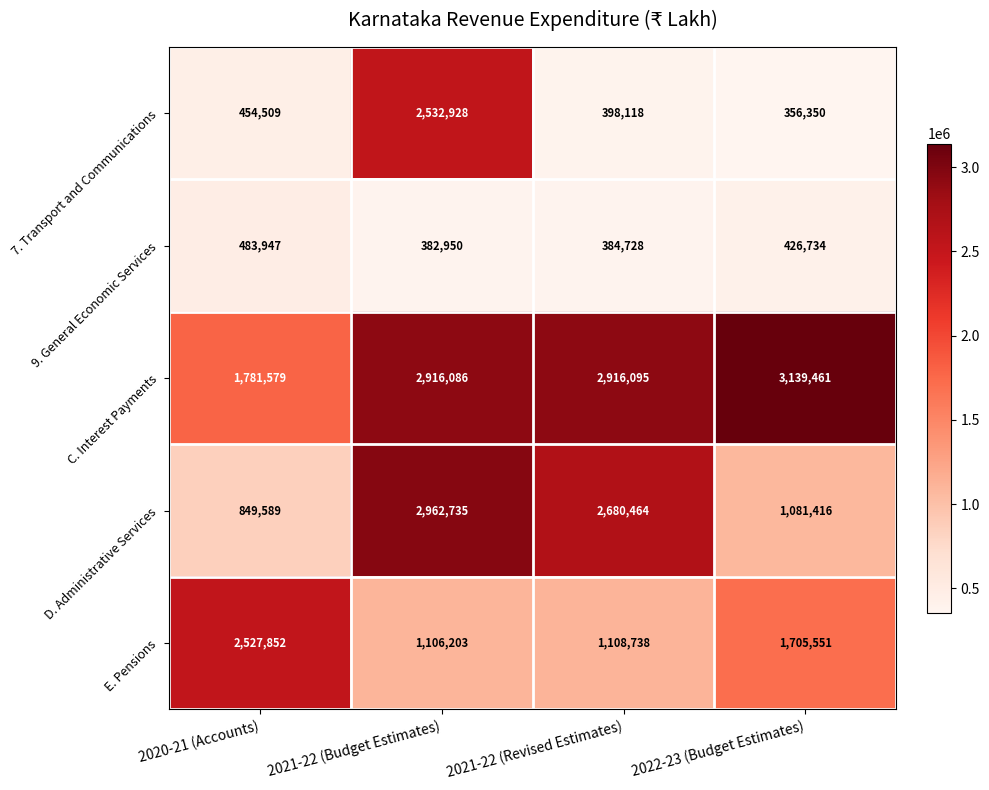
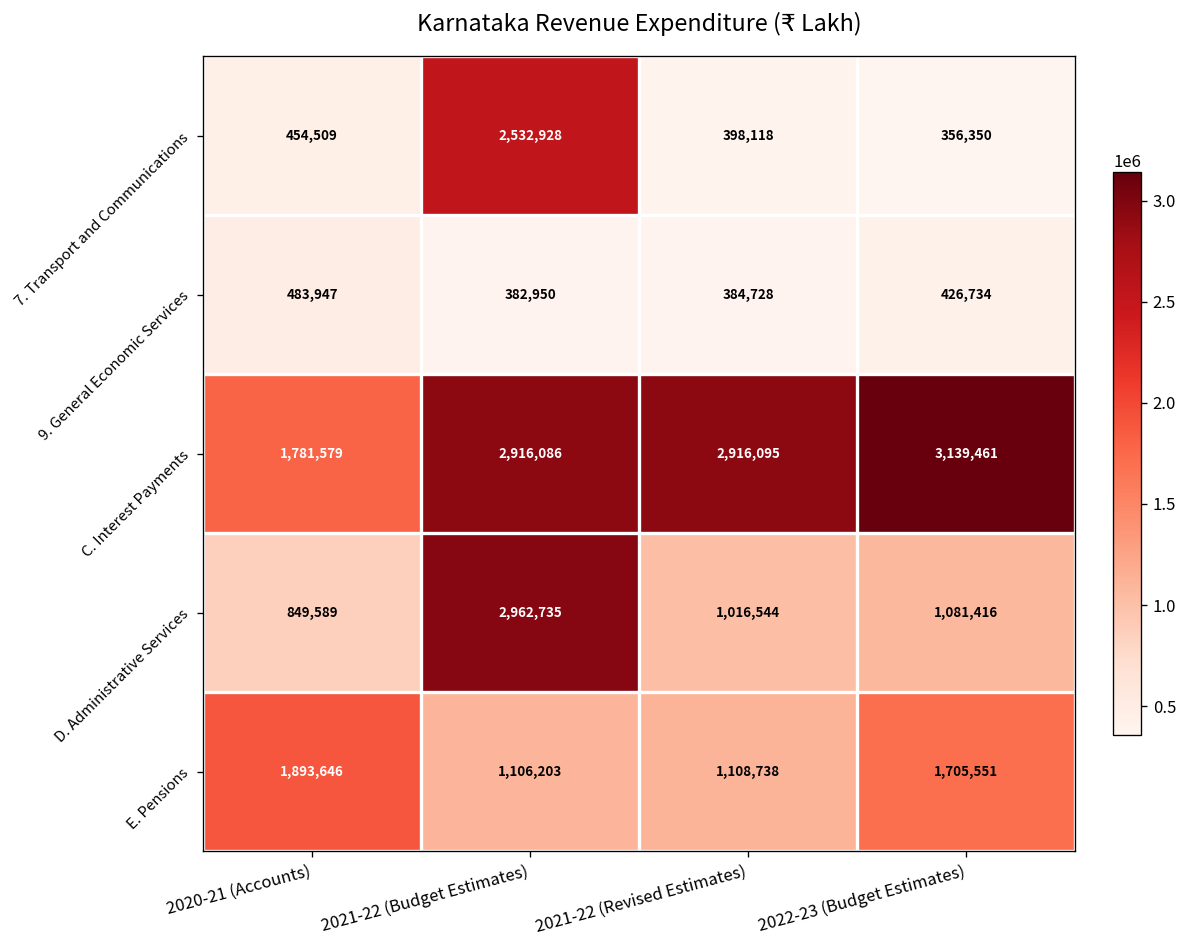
D. Administrative Services, 2021-22 (Revised Estimates): 2,680,464 -> 1,016,544
E. Pensions, 2020-21 (Accounts): 2,527,852 -> 1,893,646
